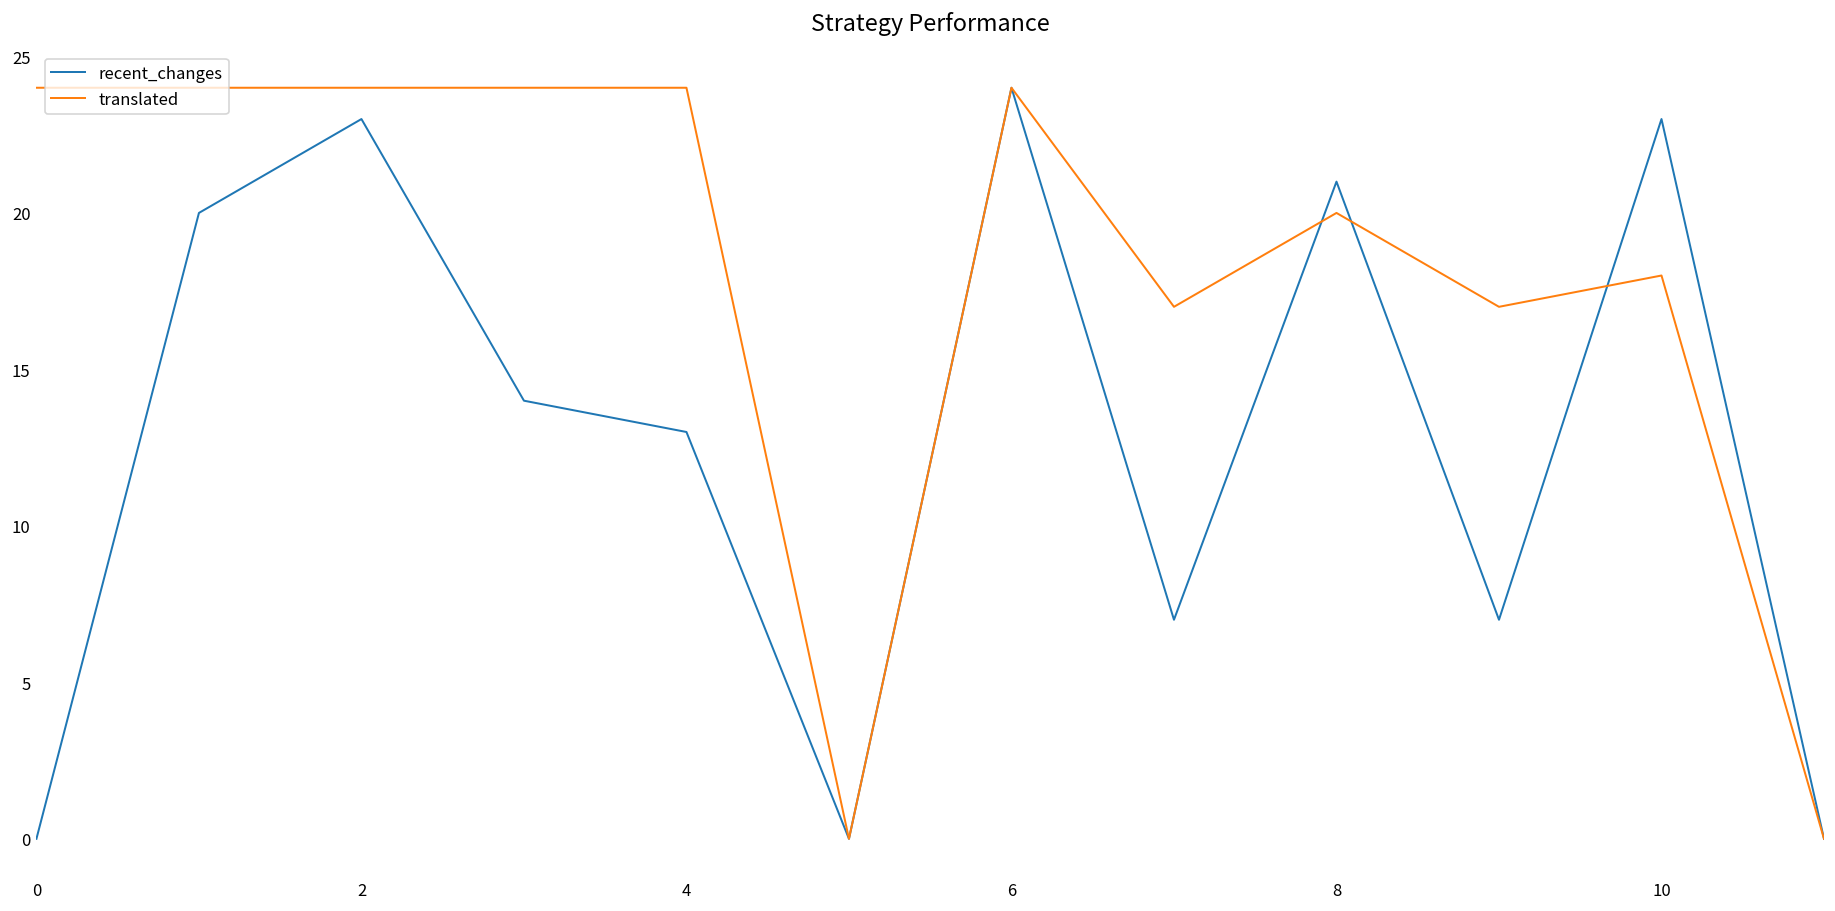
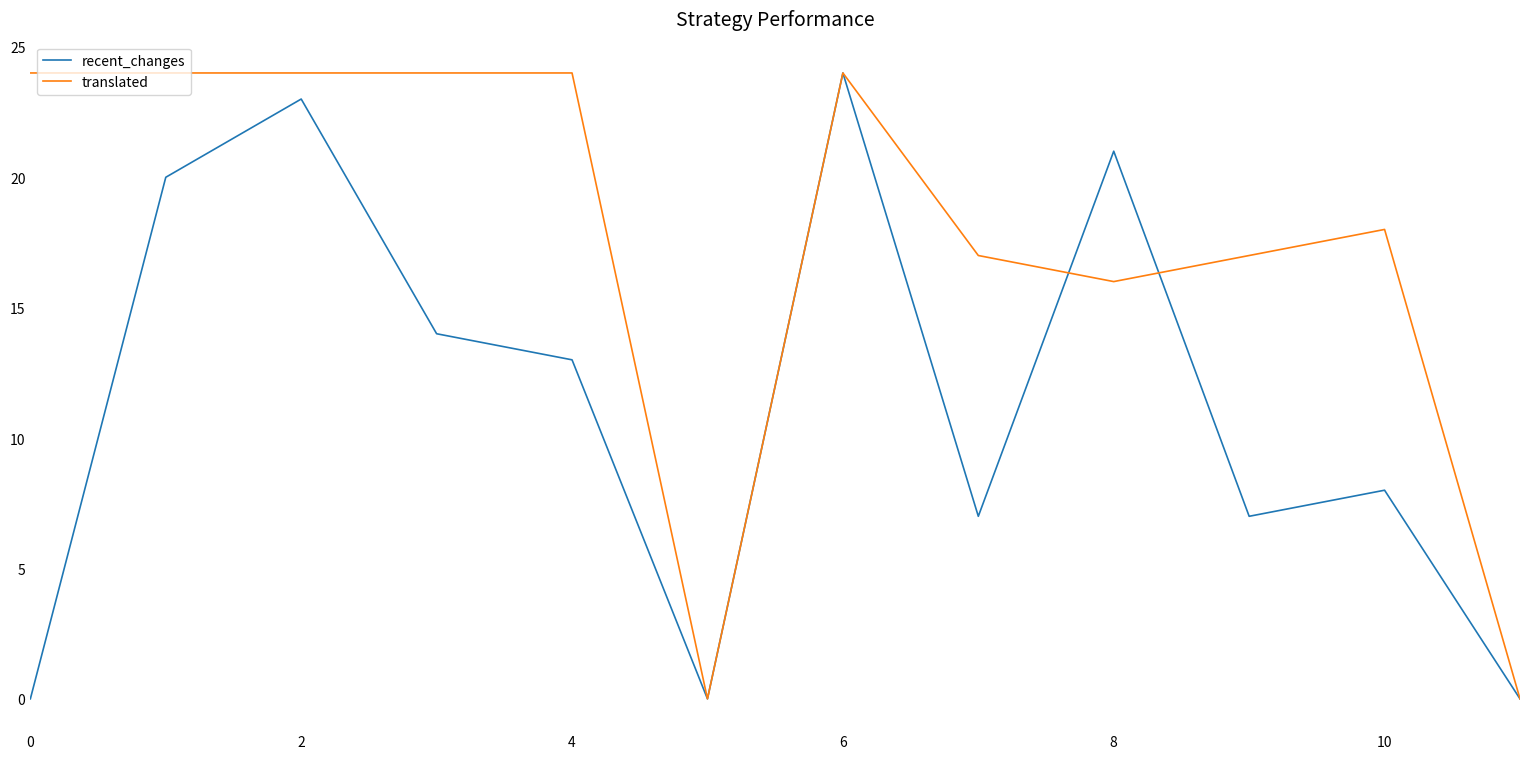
translated, 8: 20 -> 16
recent_changes, 10: 23 -> 8
